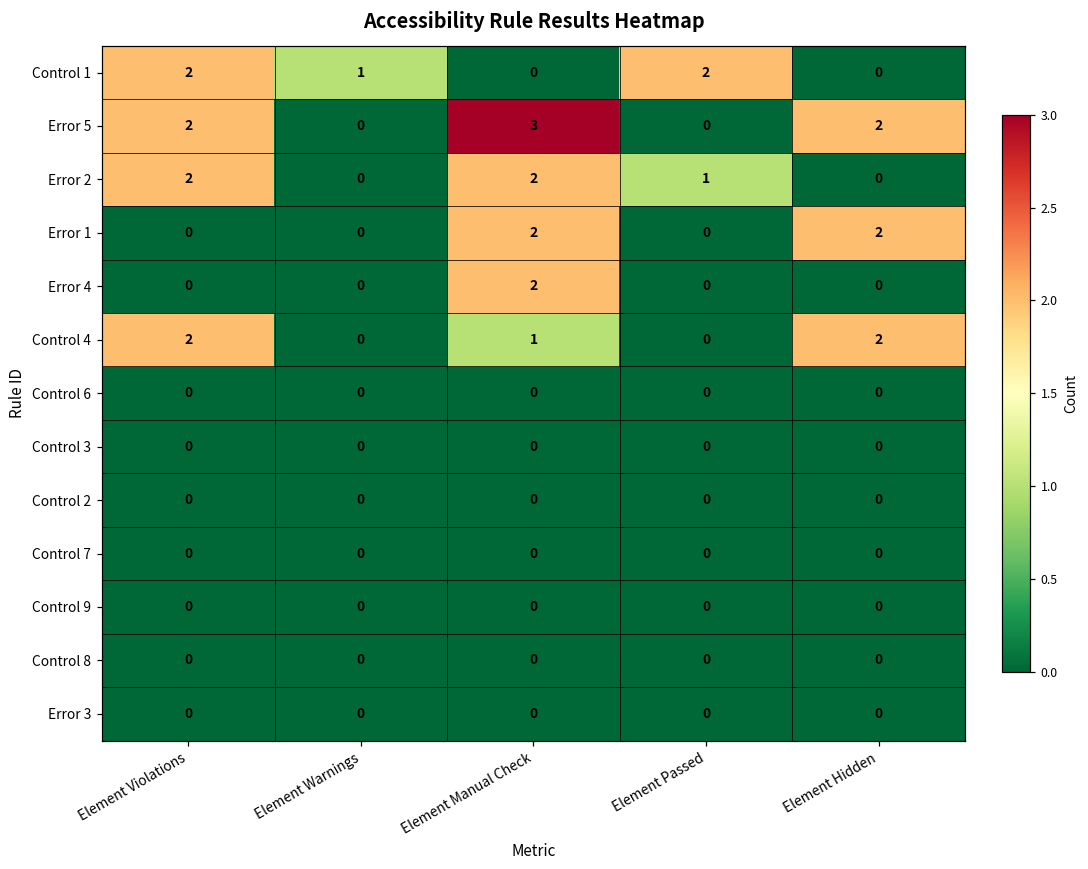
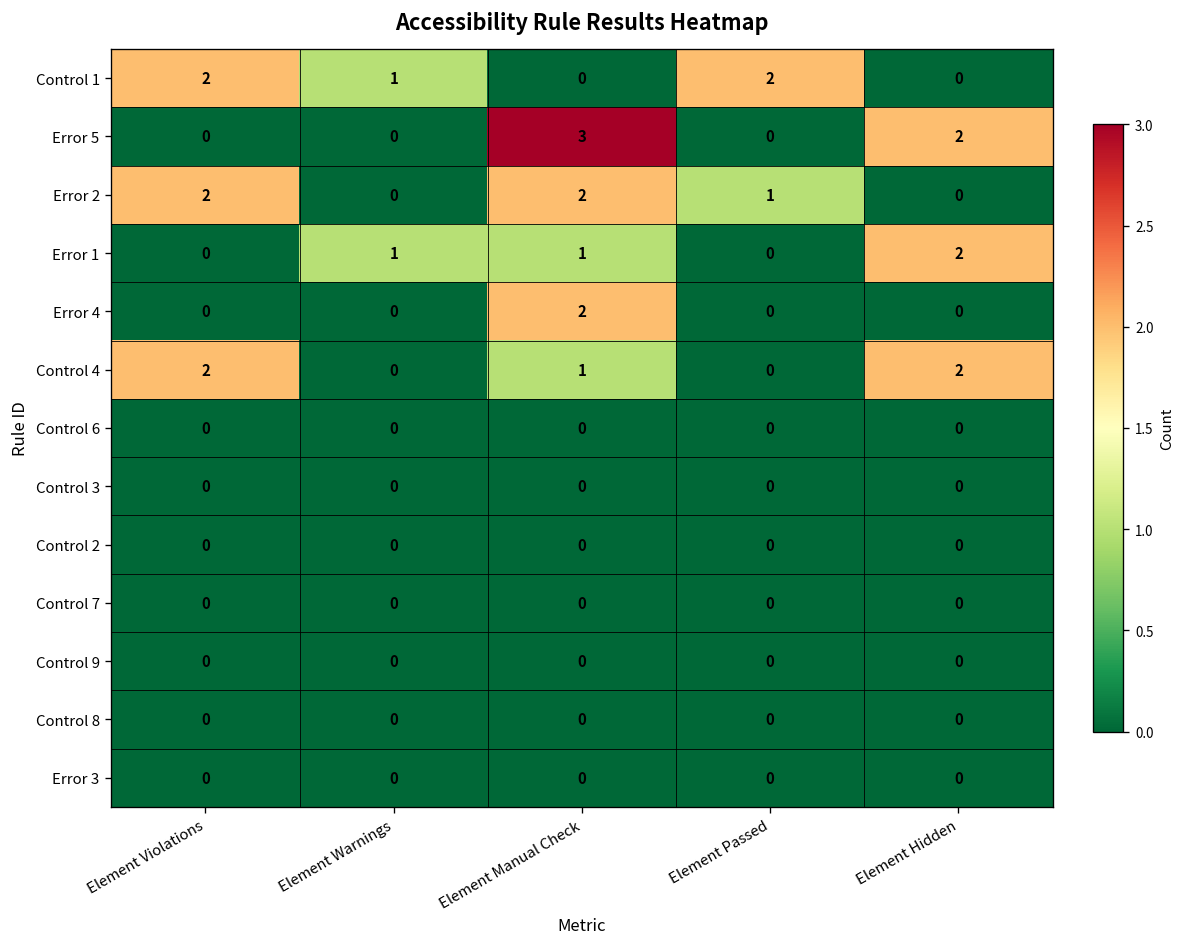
Error 5, Element Violations: 2 -> 0
Error 1, Element Warnings: 0 -> 1
Error 1, Element Manual Check: 2 -> 1
